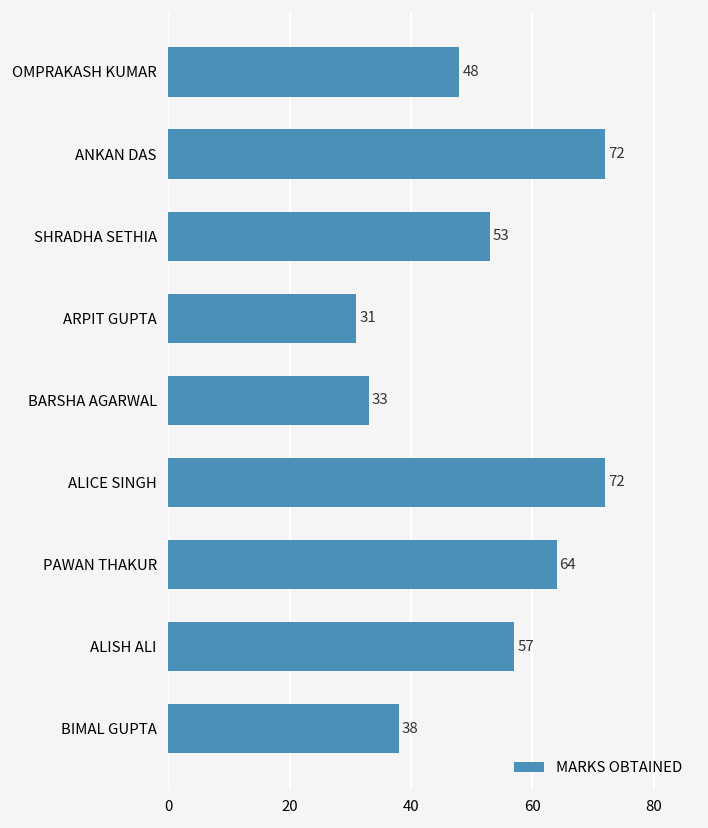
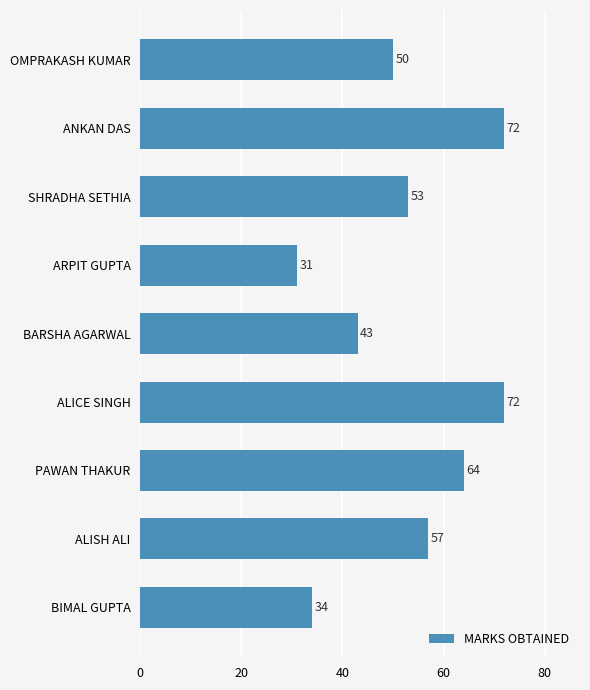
OMPRAKASH KUMAR: 48 -> 50
BARSHA AGARWAL: 33 -> 43
BIMAL GUPTA: 38 -> 34
